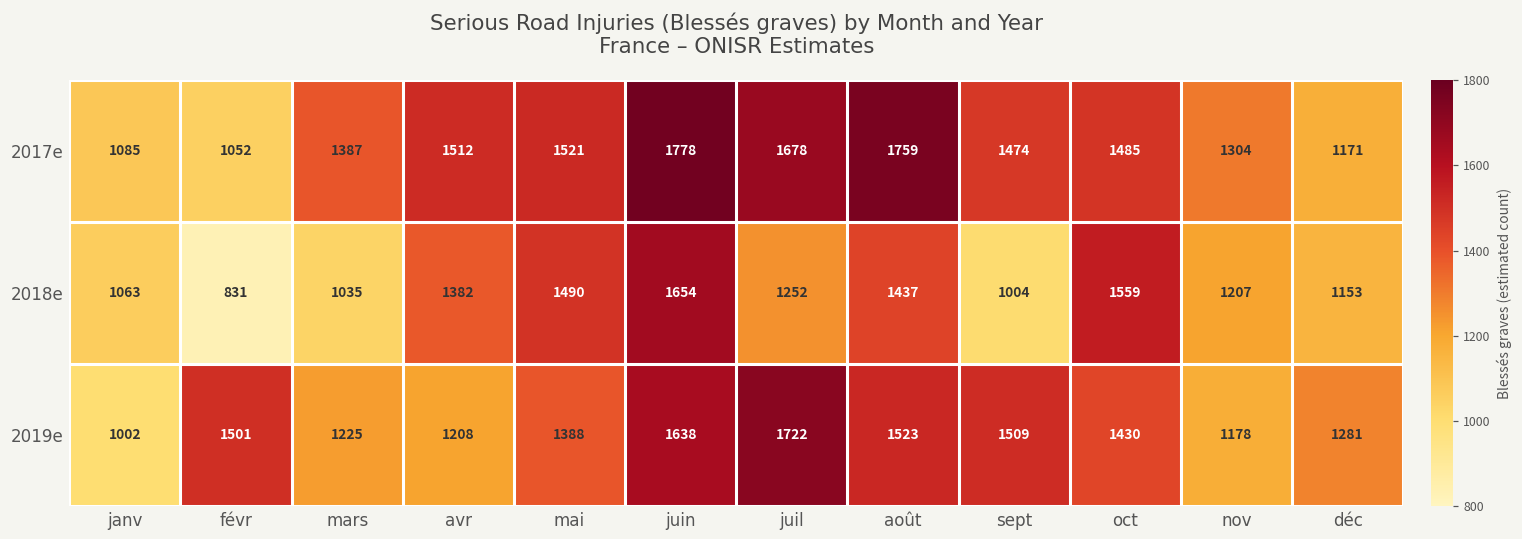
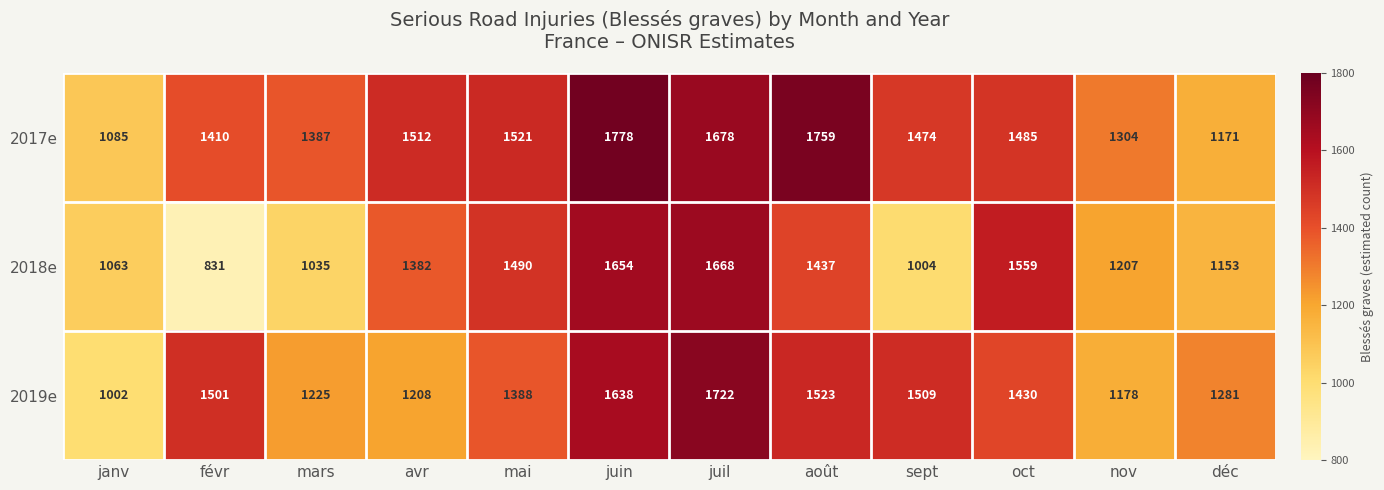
2017e, févr: 1052 -> 1410
2018e, juil: 1252 -> 1668
